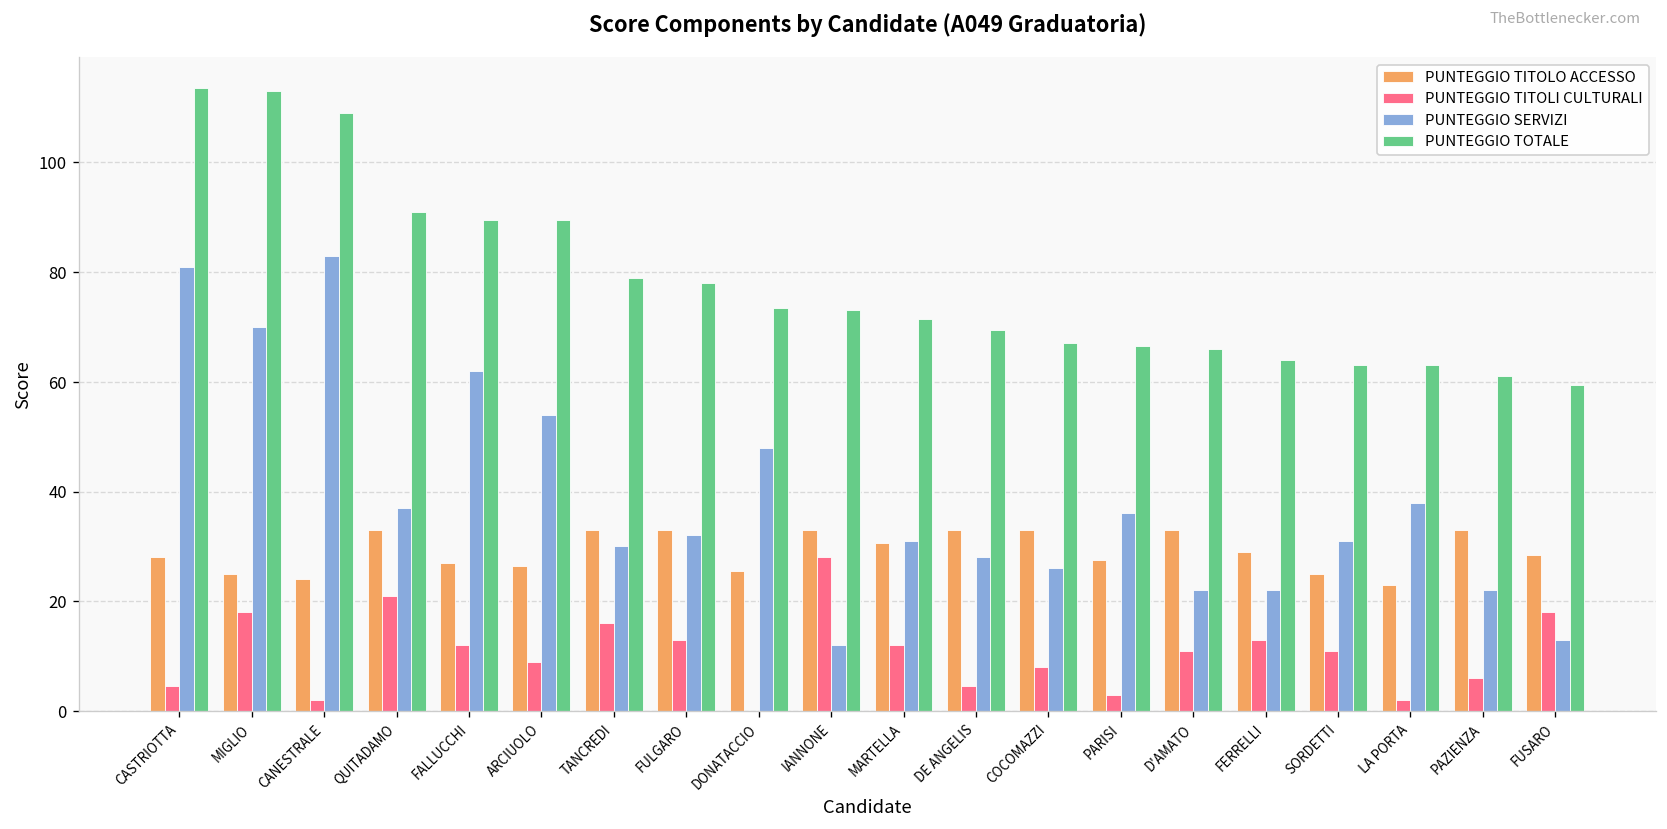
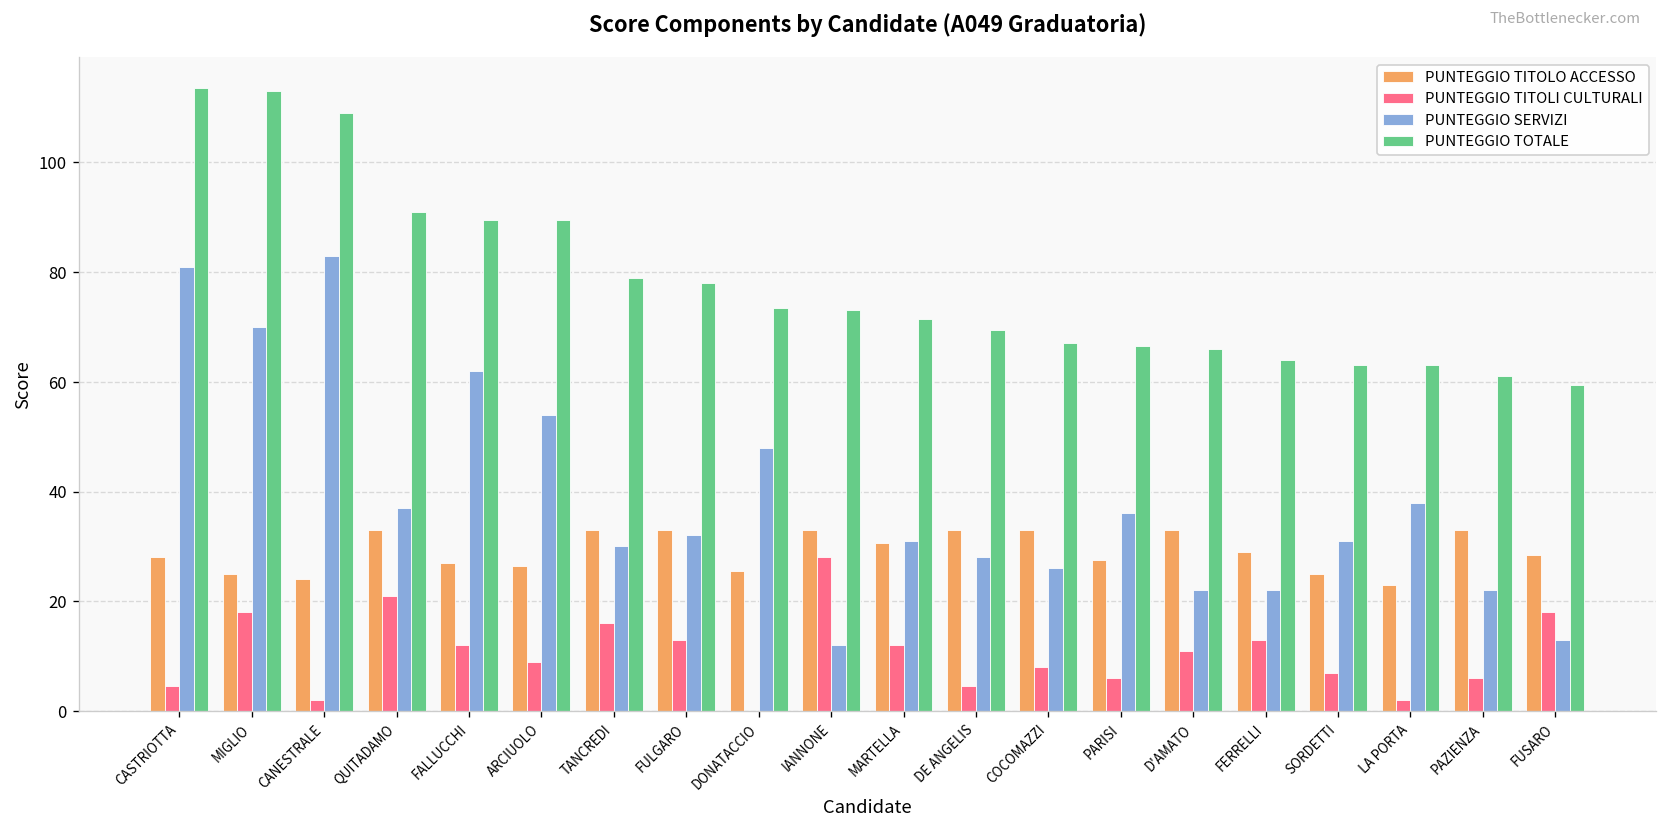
PUNTEGGIO TITOLI CULTURALI, PARISI: 3 -> 6
PUNTEGGIO TITOLI CULTURALI, SORDETTI: 11 -> 7
